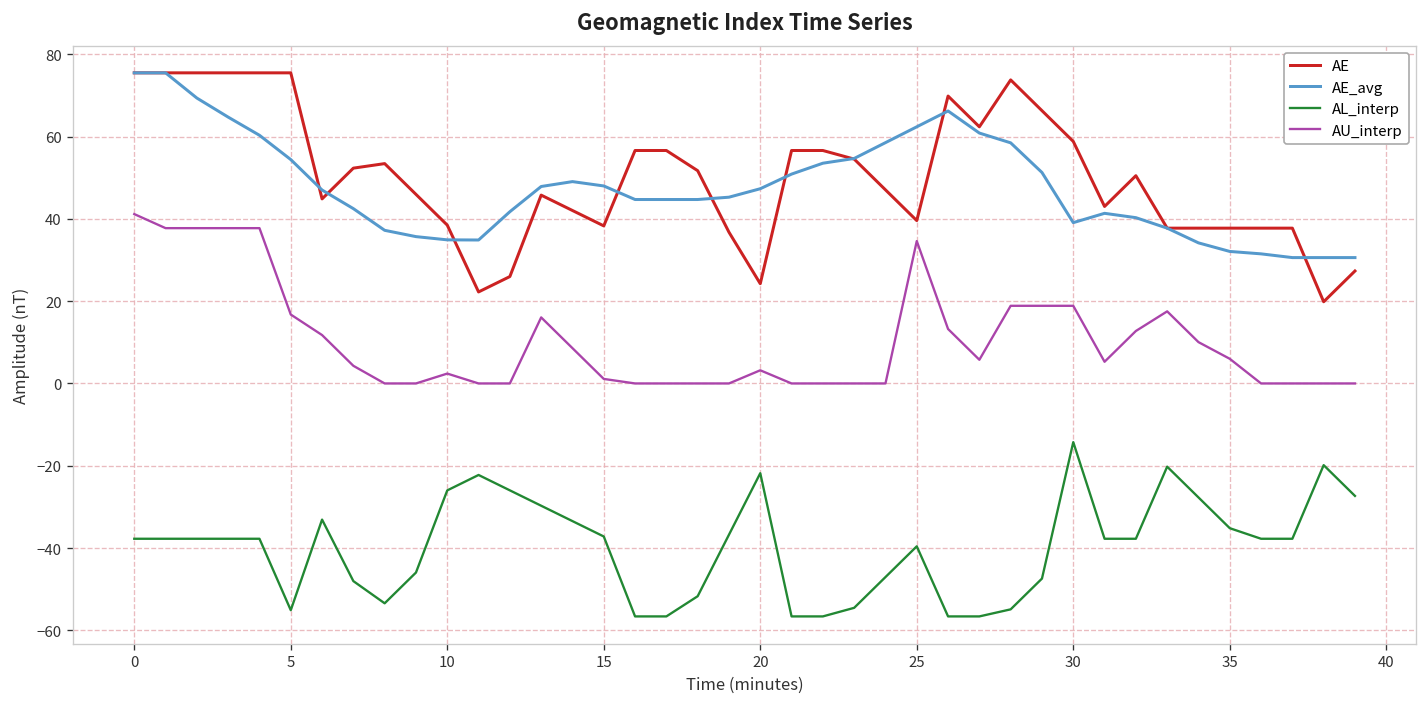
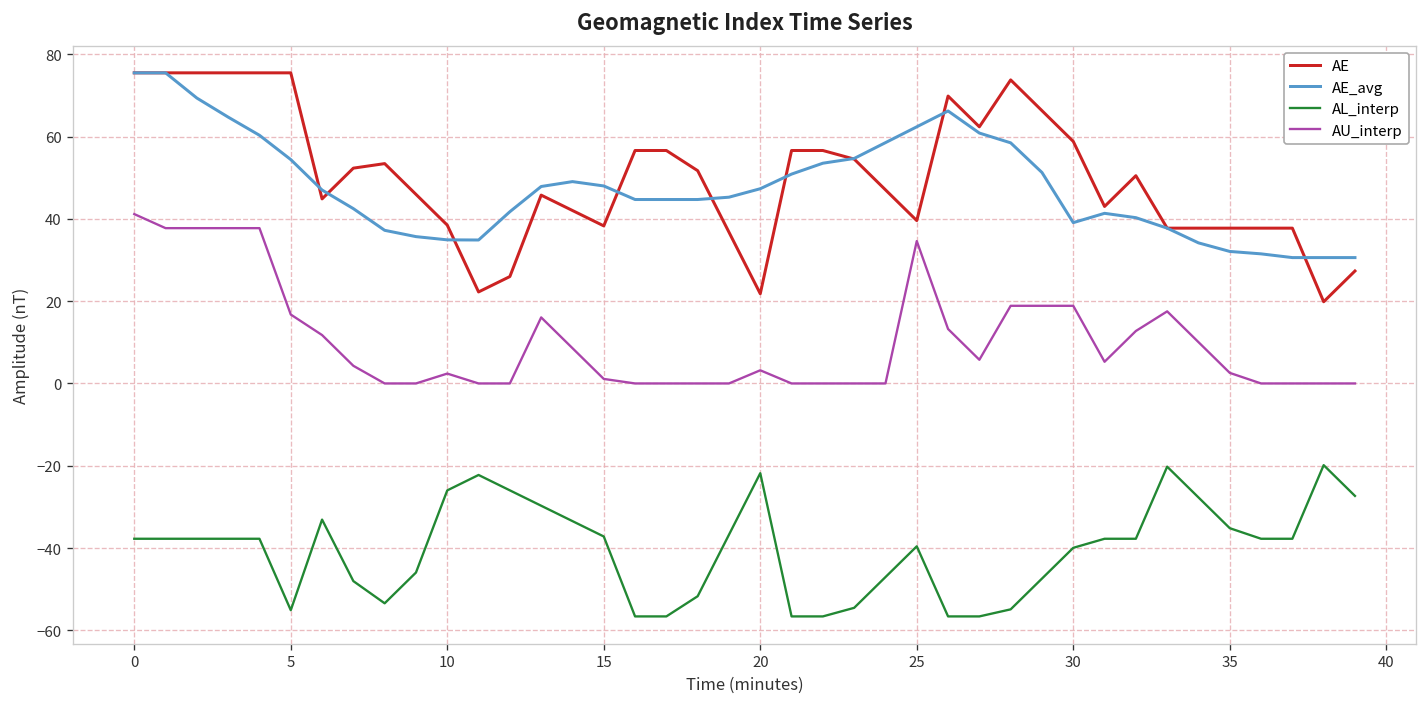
AE, 20: 24 -> 22
AL_interp, 30: -14 -> -40
AU_interp, 35: 6 -> 3
